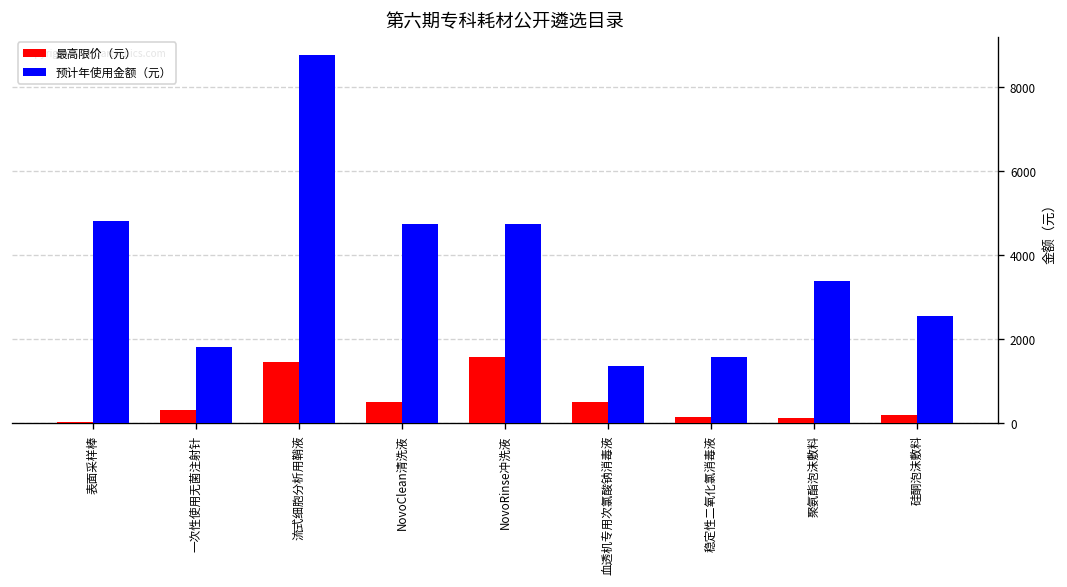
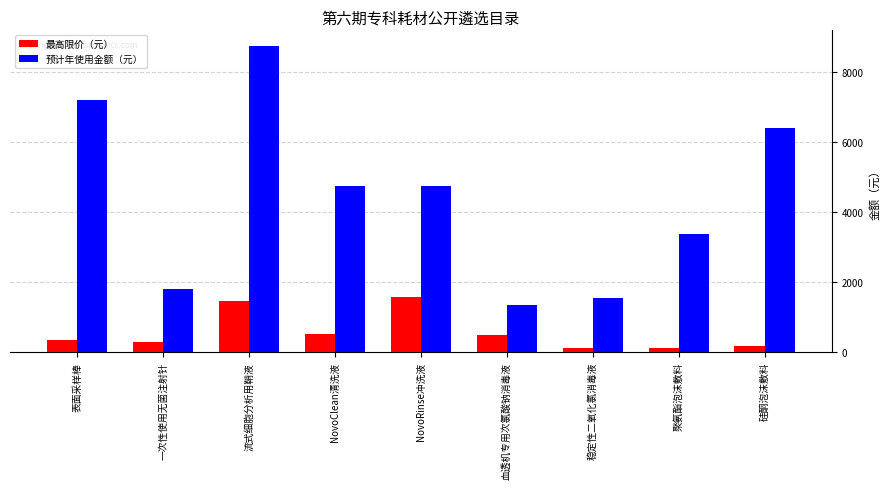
最高限价（元）, 表面采样棒: 0 -> 400
预计年使用金额（元）, 表面采样棒: 4800 -> 7200
预计年使用金额（元）, 硅酮泡沫敷料: 2500 -> 6400
